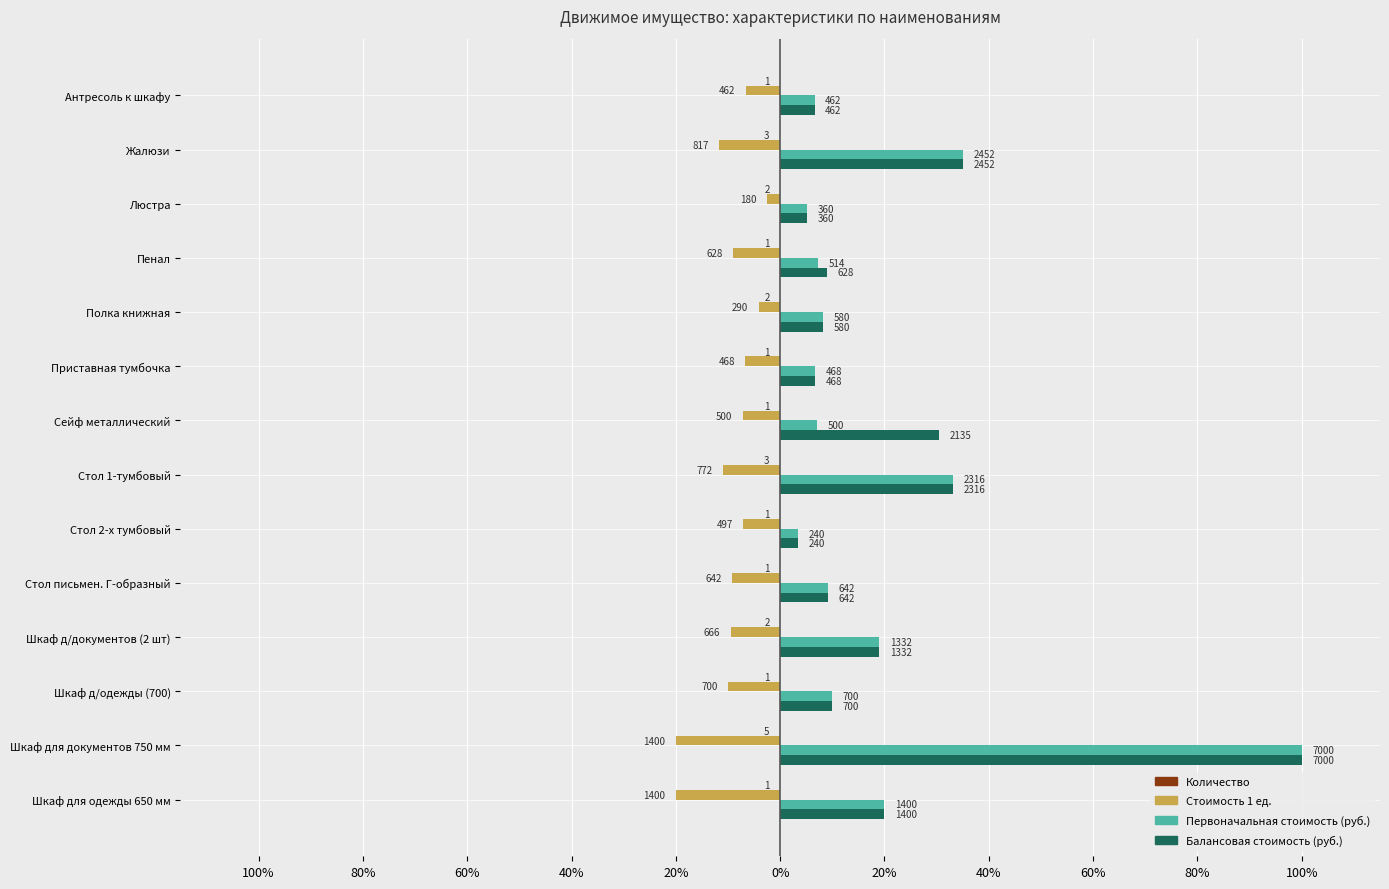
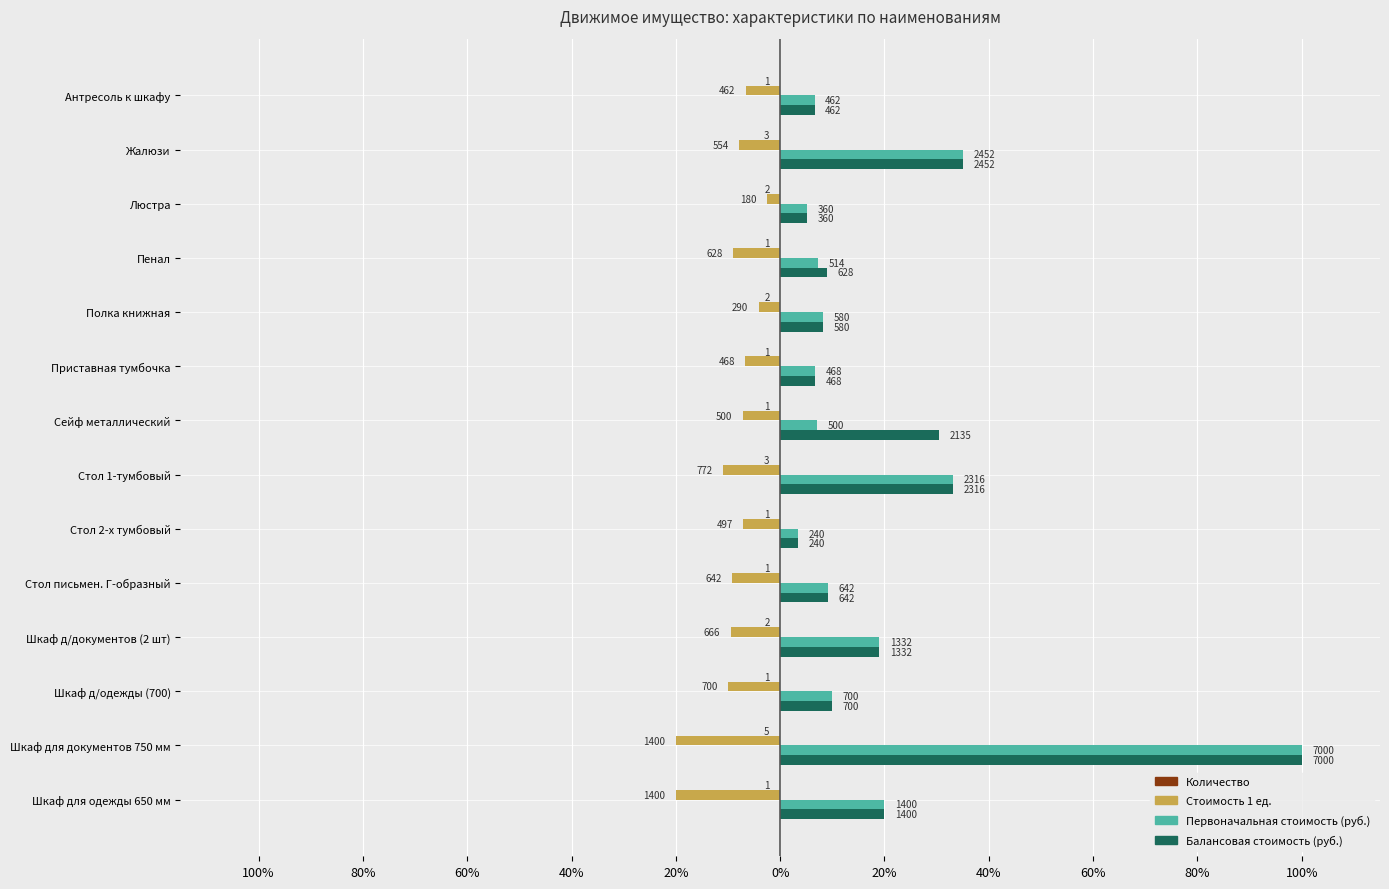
Стоимость 1 ед., Жалюзи: 817 -> 554
